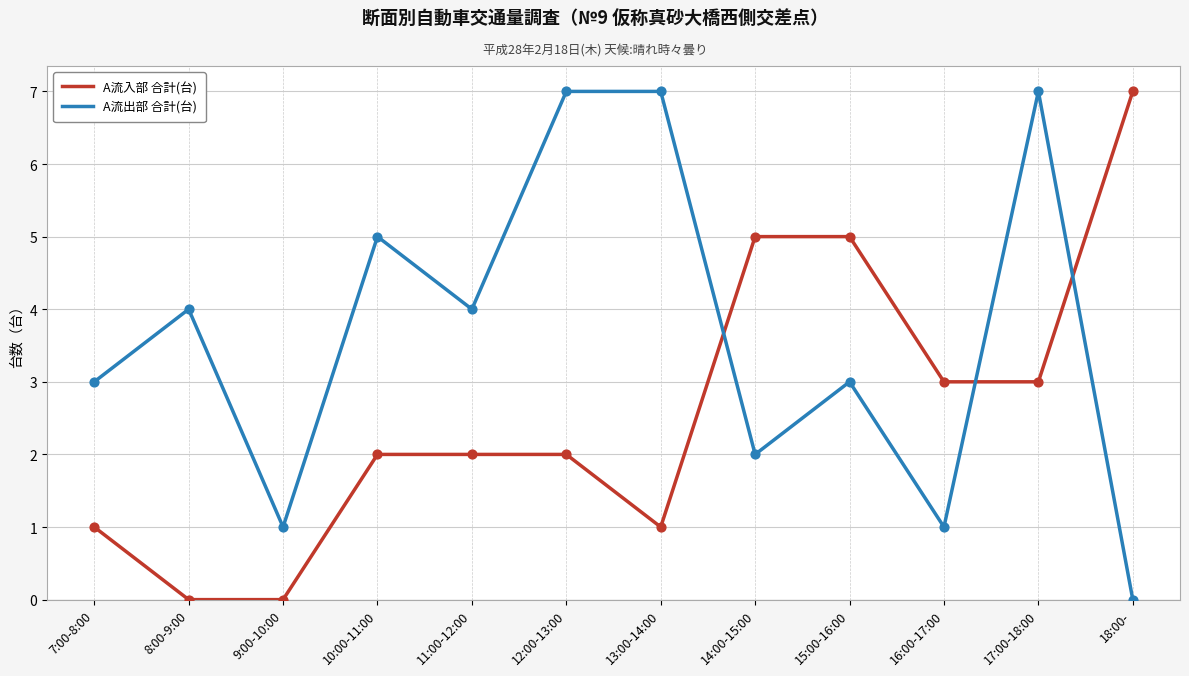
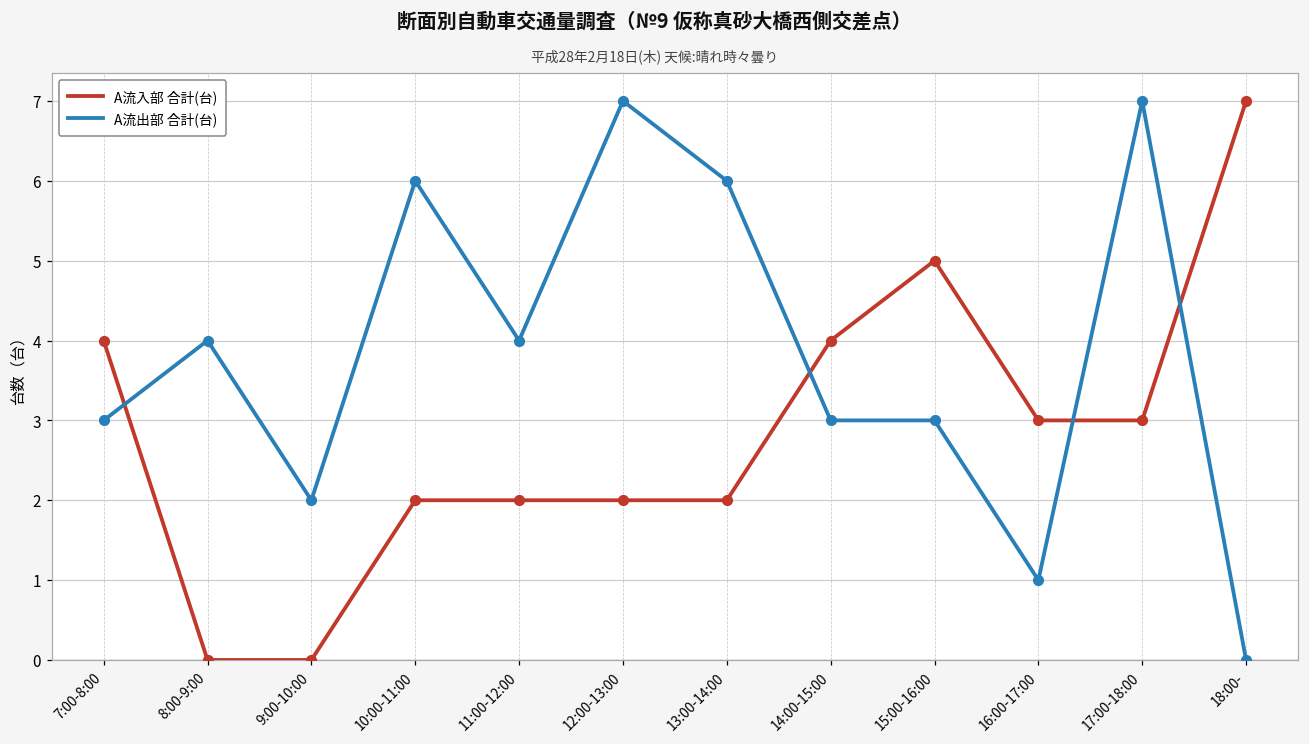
A流入部 合計(台), 7:00-8:00: 1 -> 4
A流出部 合計(台), 9:00-10:00: 1 -> 2
A流出部 合計(台), 10:00-11:00: 5 -> 6
A流入部 合計(台), 13:00-14:00: 1 -> 2
A流出部 合計(台), 13:00-14:00: 7 -> 6
A流入部 合計(台), 14:00-15:00: 5 -> 4
A流出部 合計(台), 14:00-15:00: 2 -> 3
